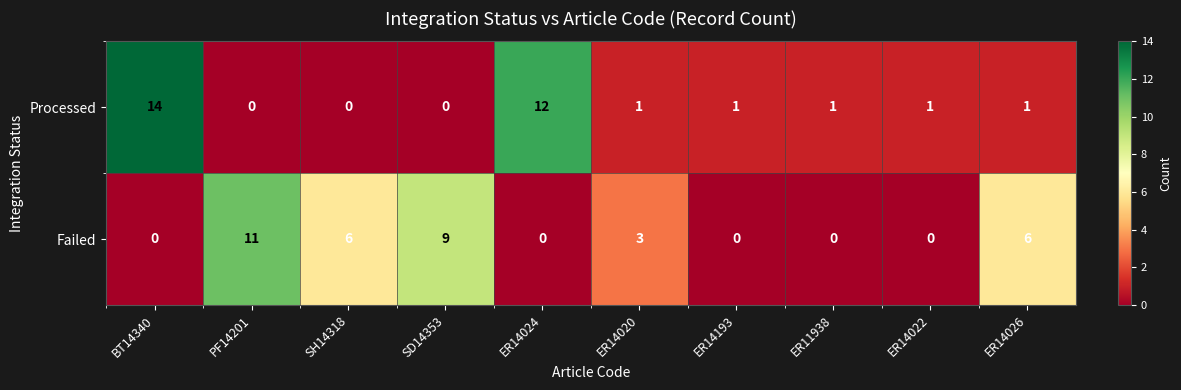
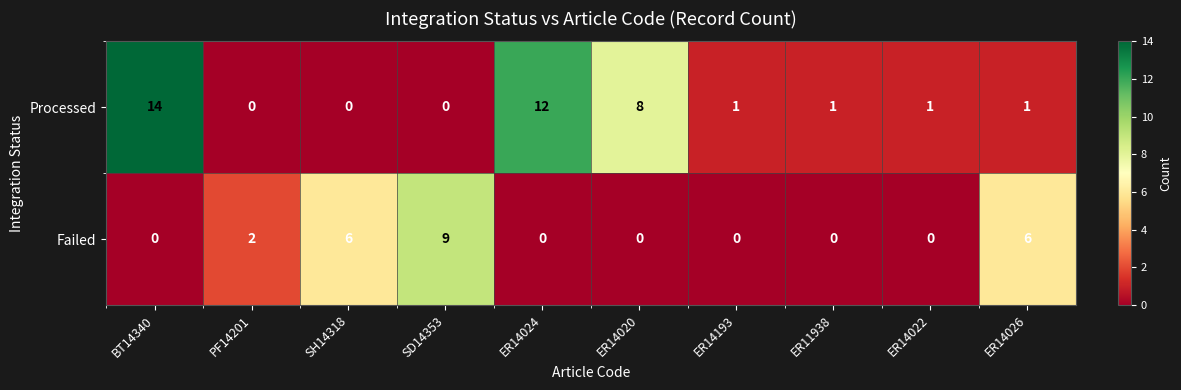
Processed, ER14020: 1 -> 8
Failed, PF14201: 11 -> 2
Failed, ER14020: 3 -> 0
